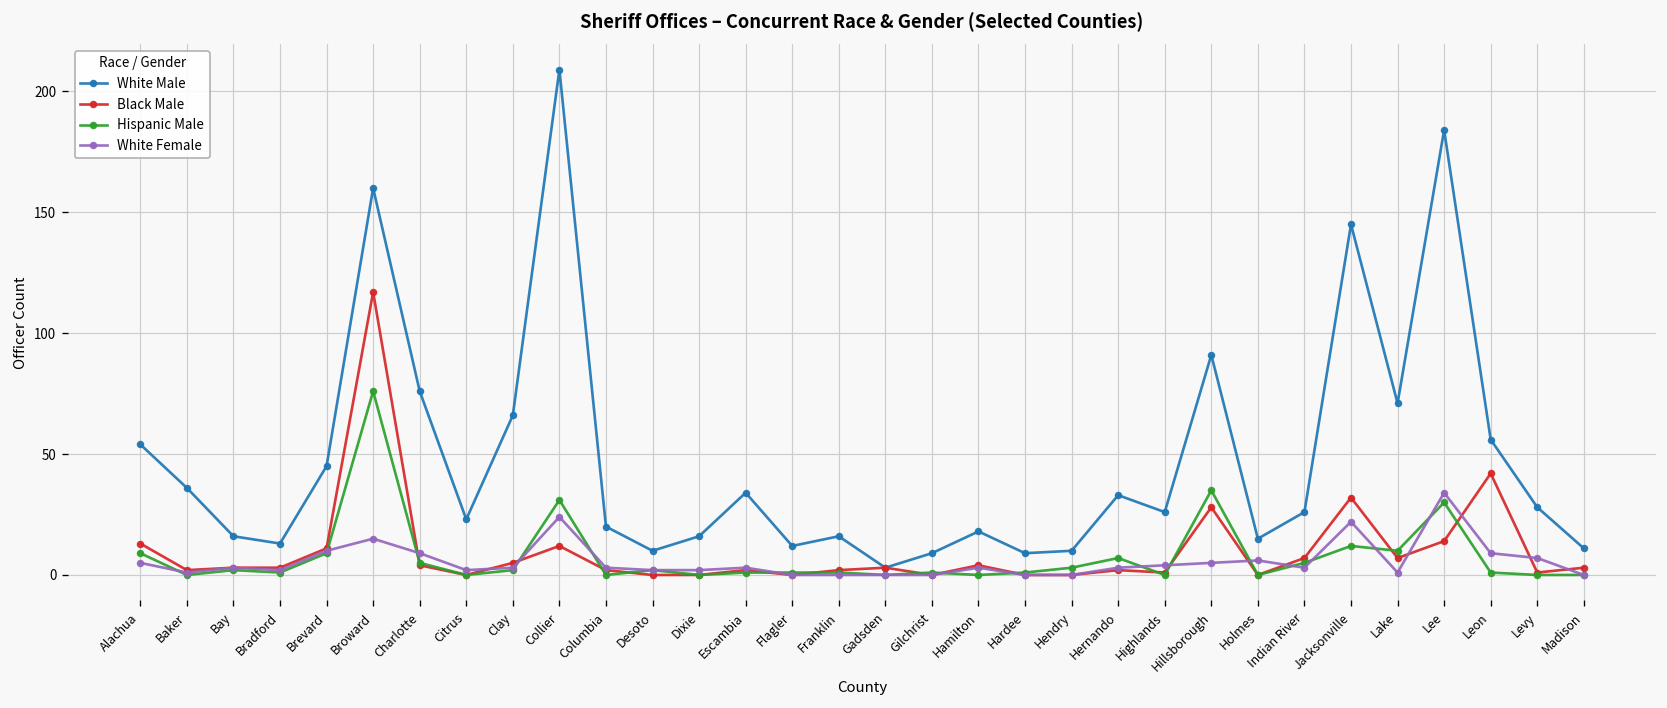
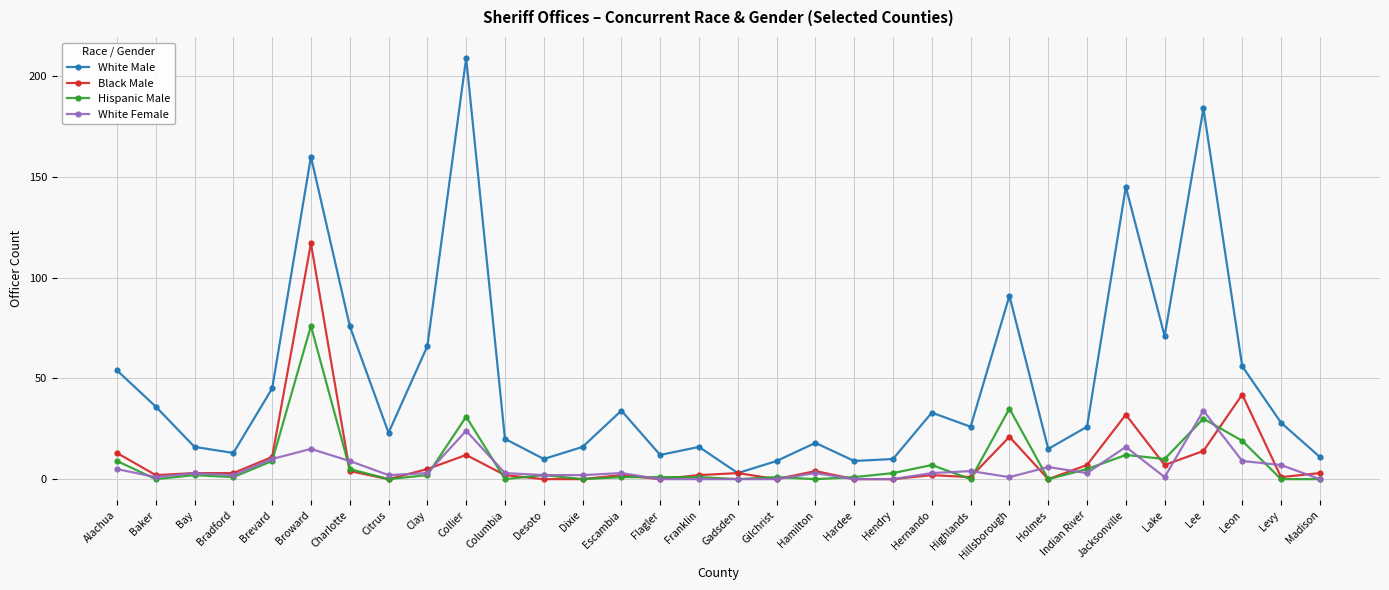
Black Male, Hillsborough: 28 -> 21
White Female, Hillsborough: 5 -> 1
White Female, Jacksonville: 22 -> 16
Hispanic Male, Leon: 1 -> 19
